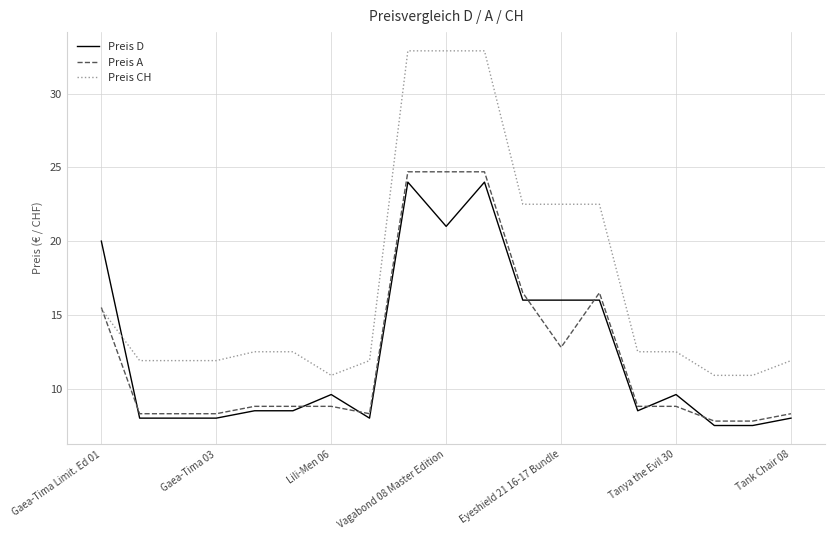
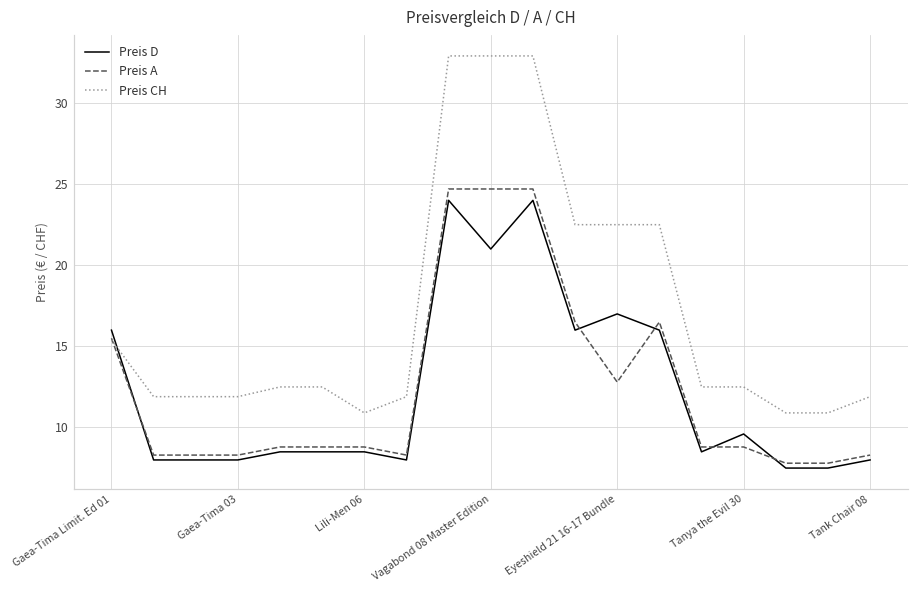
Preis D, Gaea-Tima Limit. Ed 01: 20 -> 16
Preis D, Lili-Men 06: 9.6 -> 8.5
Preis D, Eyeshield 21 16-17 Bundle: 16 -> 17
